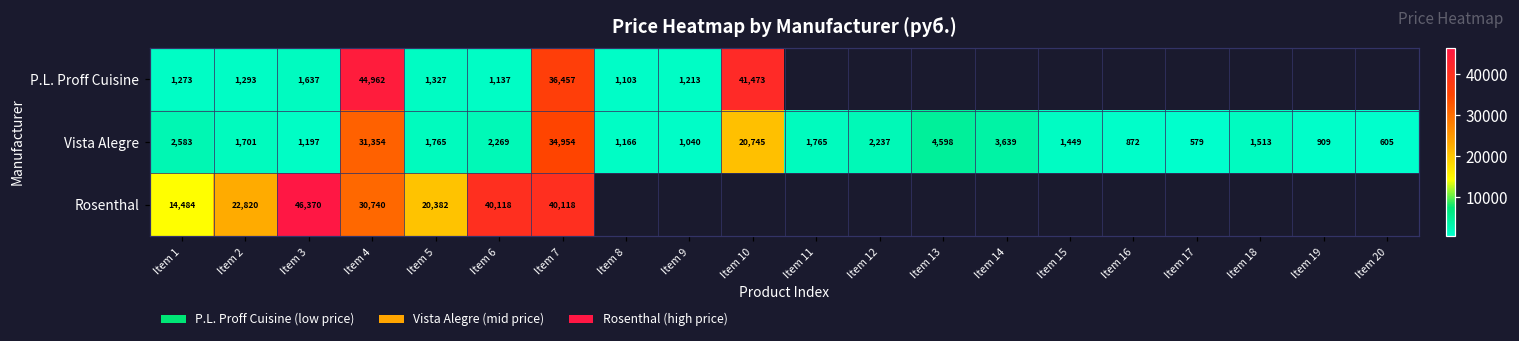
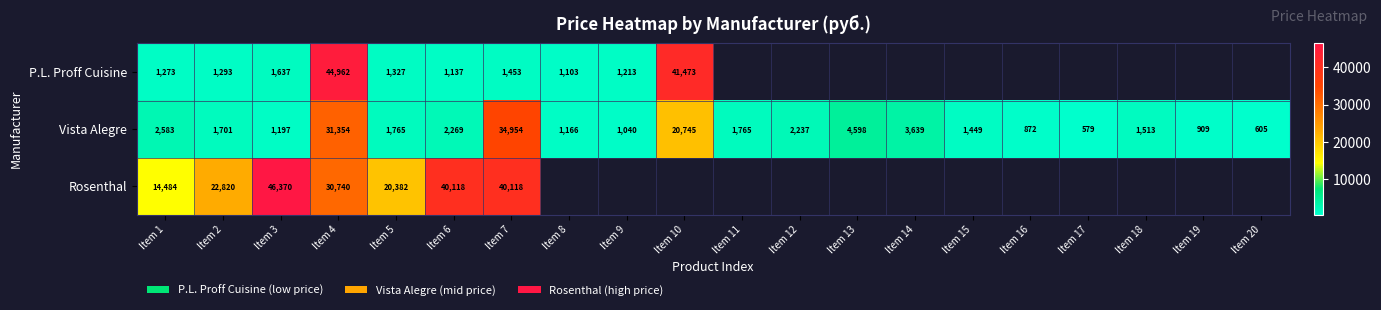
P.L. Proff Cuisine, Item 7: 36,457 -> 1,453
